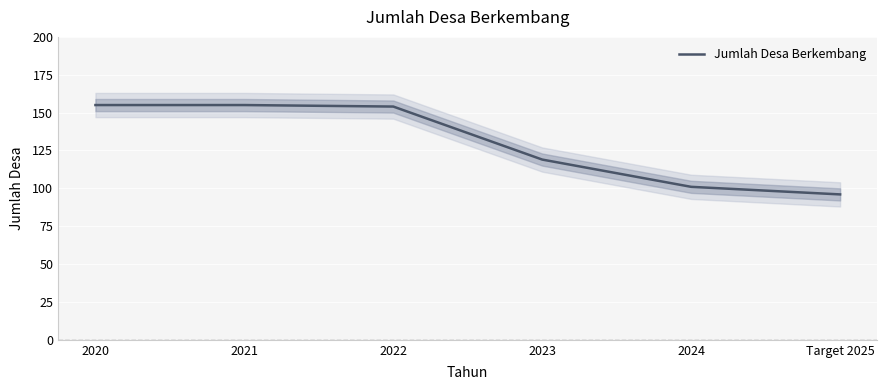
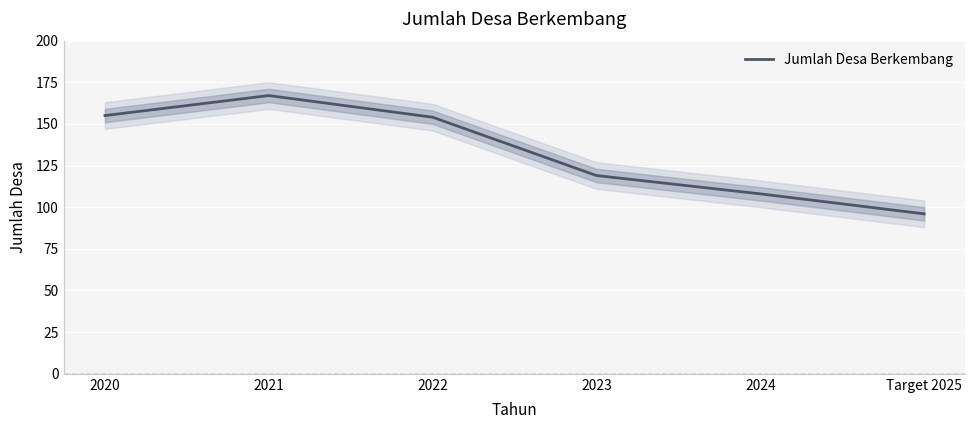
Jumlah Desa Berkembang, 2021: 155 -> 167
Jumlah Desa Berkembang, 2024: 101 -> 108
